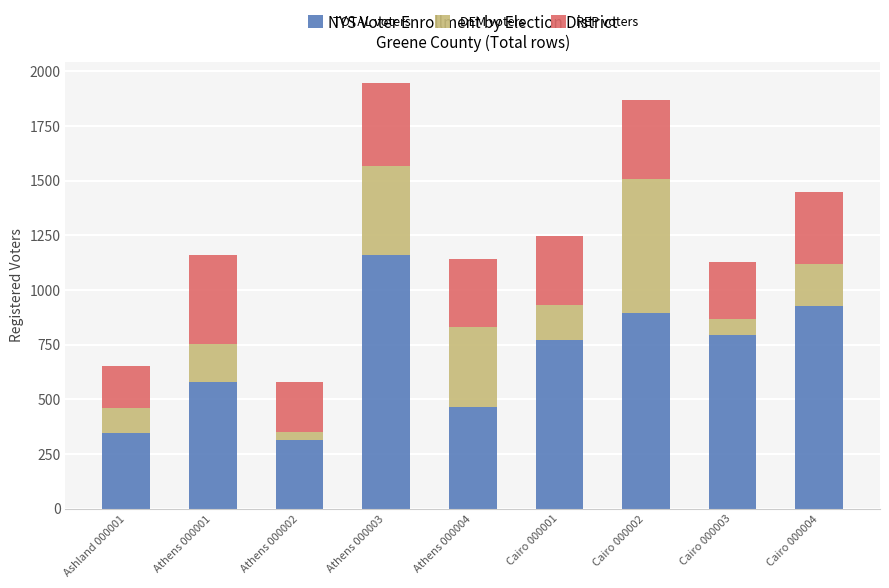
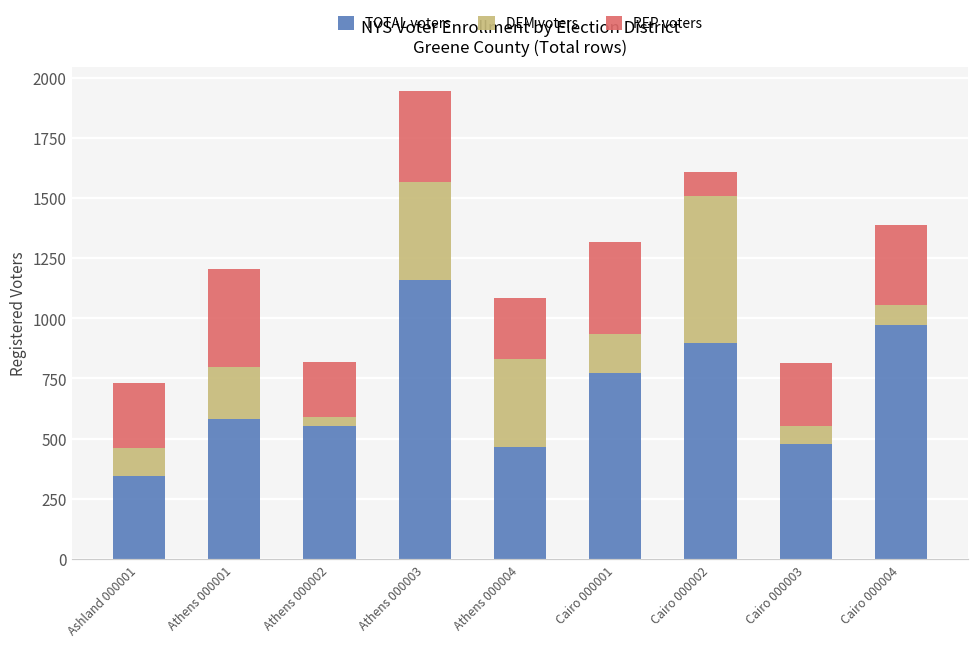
REP voters, Ashland 000001: 190 -> 270
DEM voters, Athens 000001: 170 -> 220
TOTAL voters, Athens 000002: 310 -> 550
REP voters, Athens 000004: 310 -> 250
REP voters, Cairo 000001: 320 -> 390
REP voters, Cairo 000002: 360 -> 100
TOTAL voters, Cairo 000003: 790 -> 480
TOTAL voters, Cairo 000004: 930 -> 970
DEM voters, Cairo 000004: 190 -> 90
